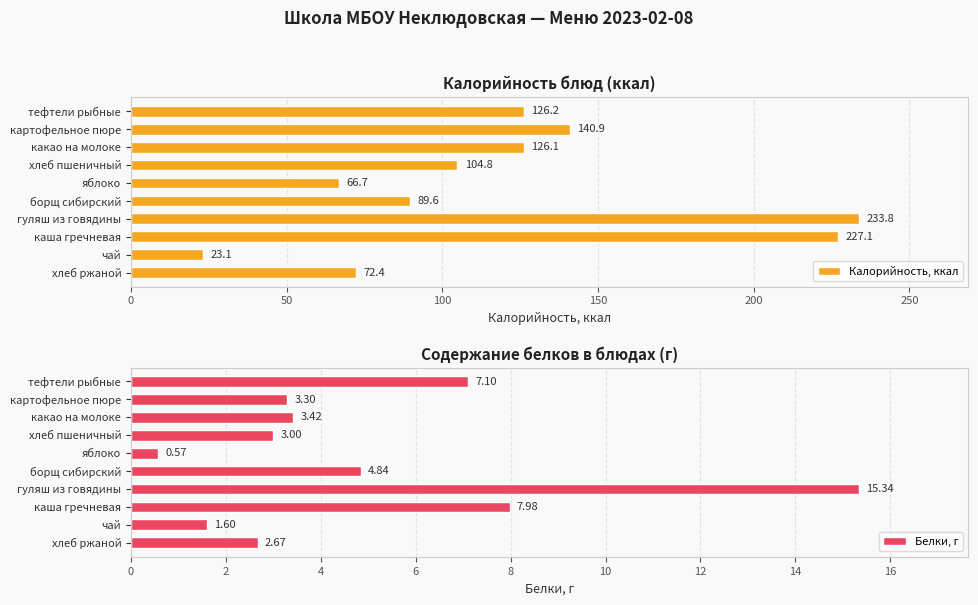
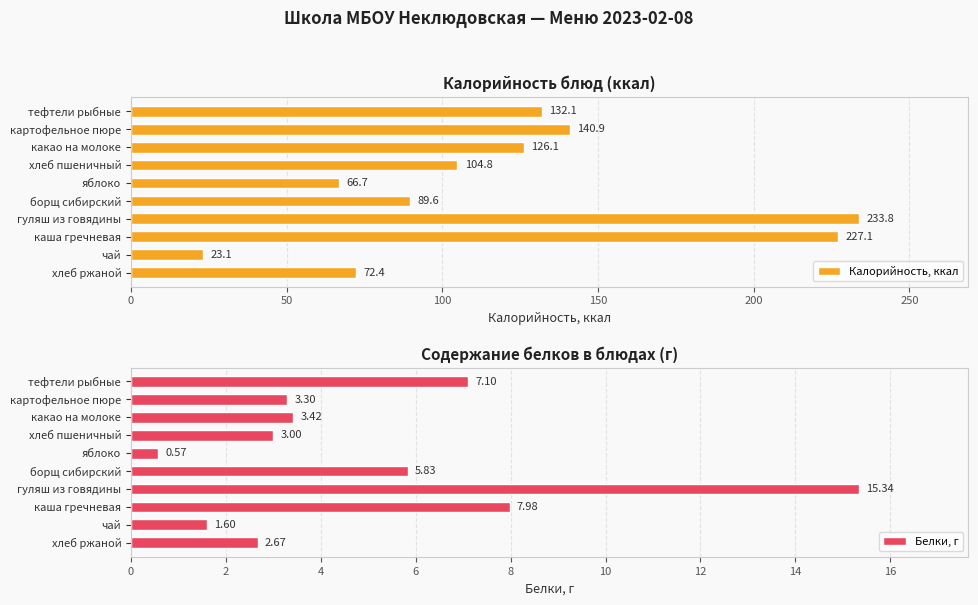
Калорийность блюд (ккал), тефтели рыбные: 126.2 -> 132.1
Содержание белков в блюдах (г), борщ сибирский: 4.84 -> 5.83
